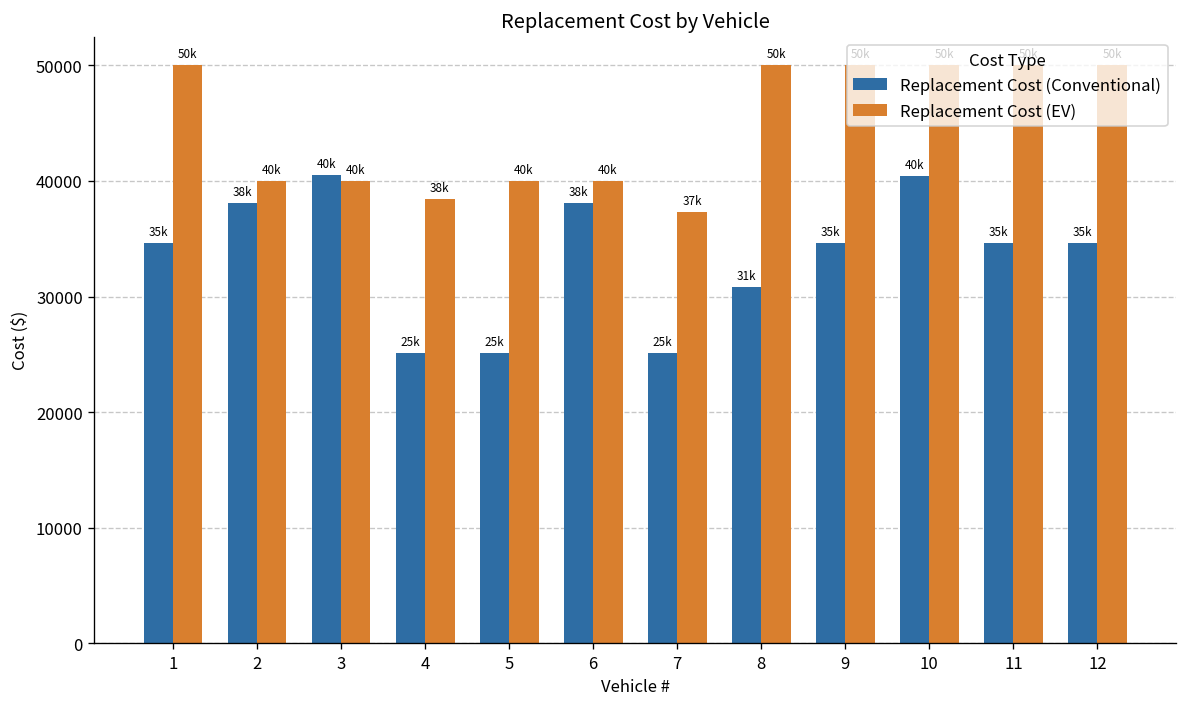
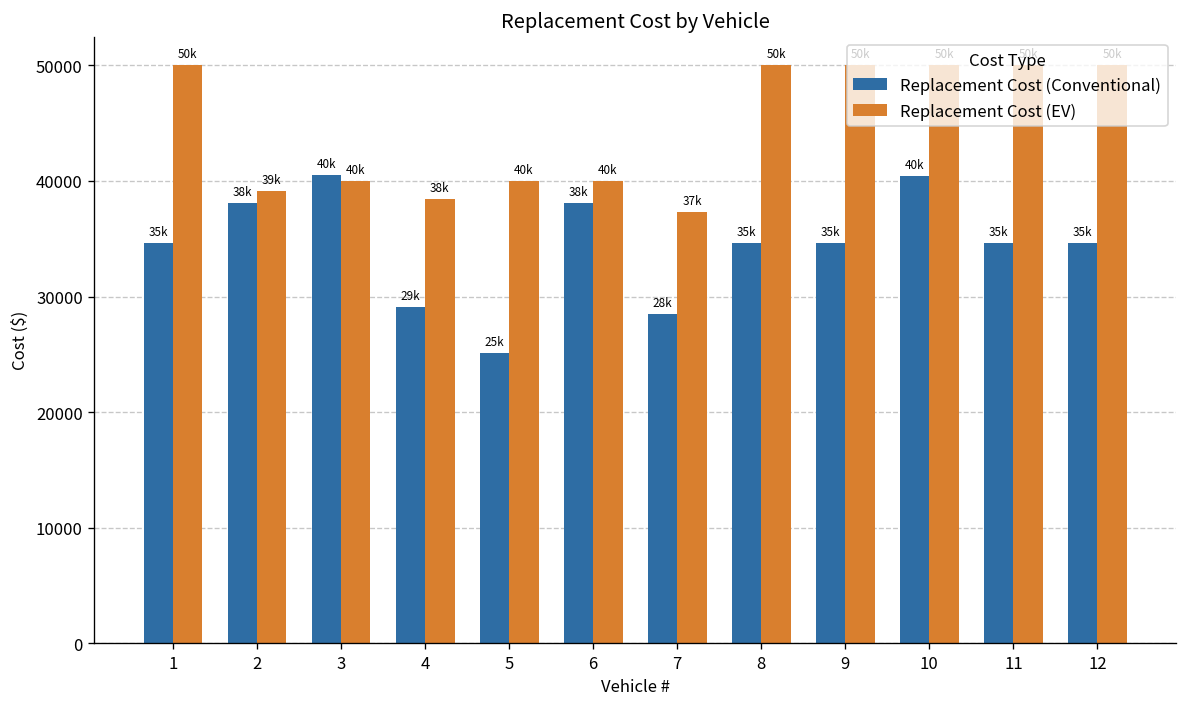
Replacement Cost (EV), 2: 40k -> 39k
Replacement Cost (Conventional), 4: 25k -> 29k
Replacement Cost (Conventional), 7: 25k -> 28k
Replacement Cost (Conventional), 8: 31k -> 35k
